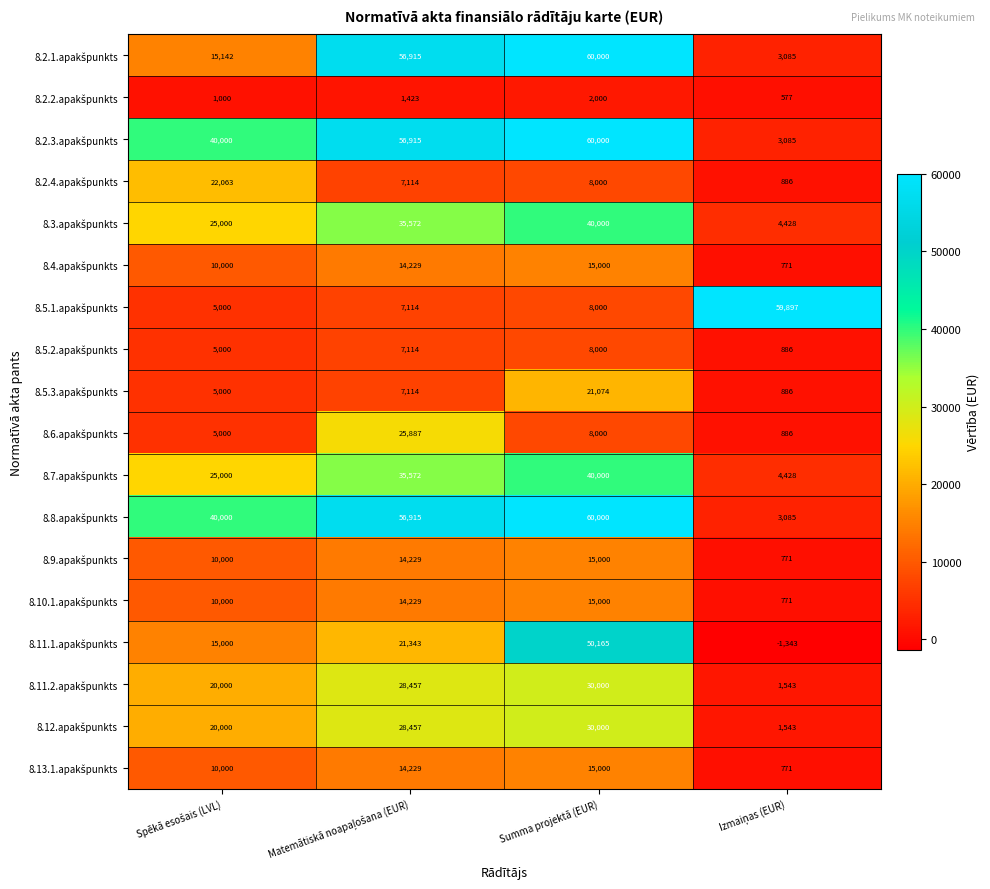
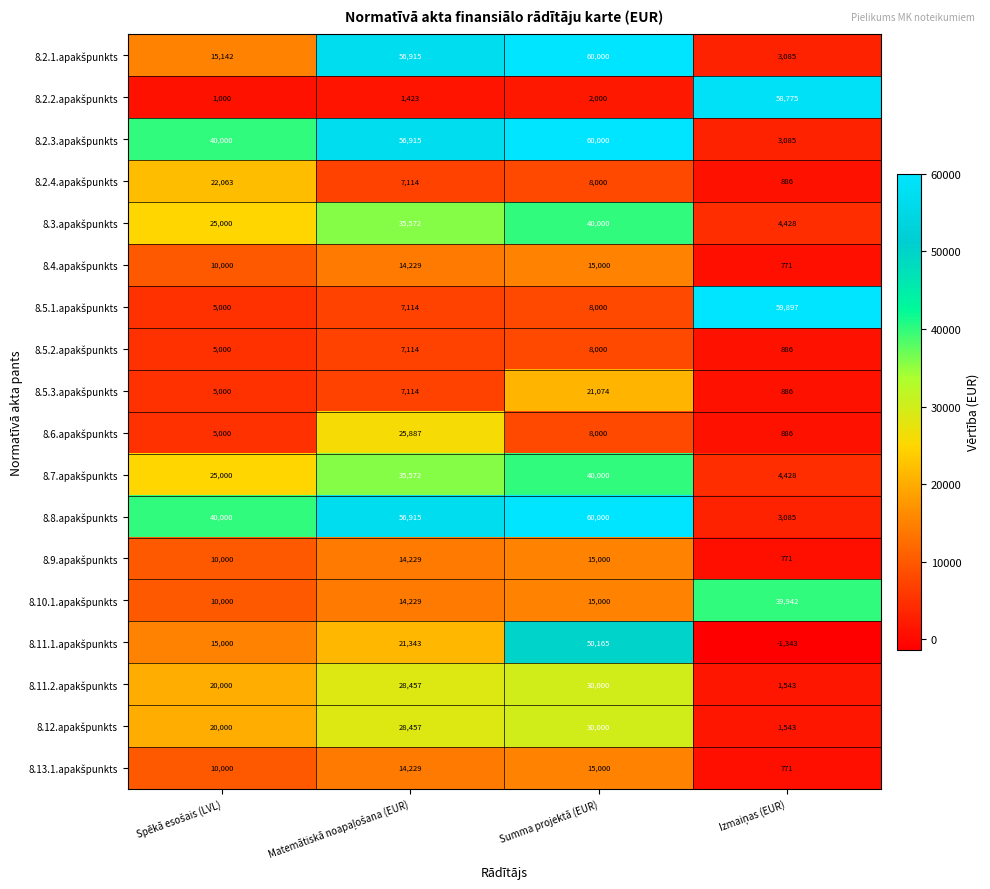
8.2.2.apakšpunkts, Izmaiņas (EUR): 577 -> 58,775
8.10.1.apakšpunkts, Izmaiņas (EUR): 771 -> 39,942
